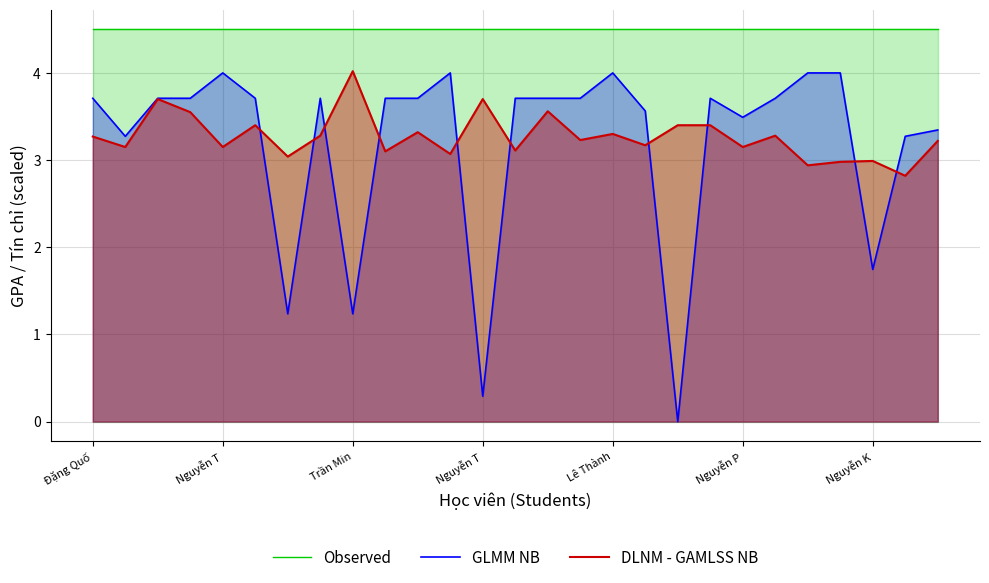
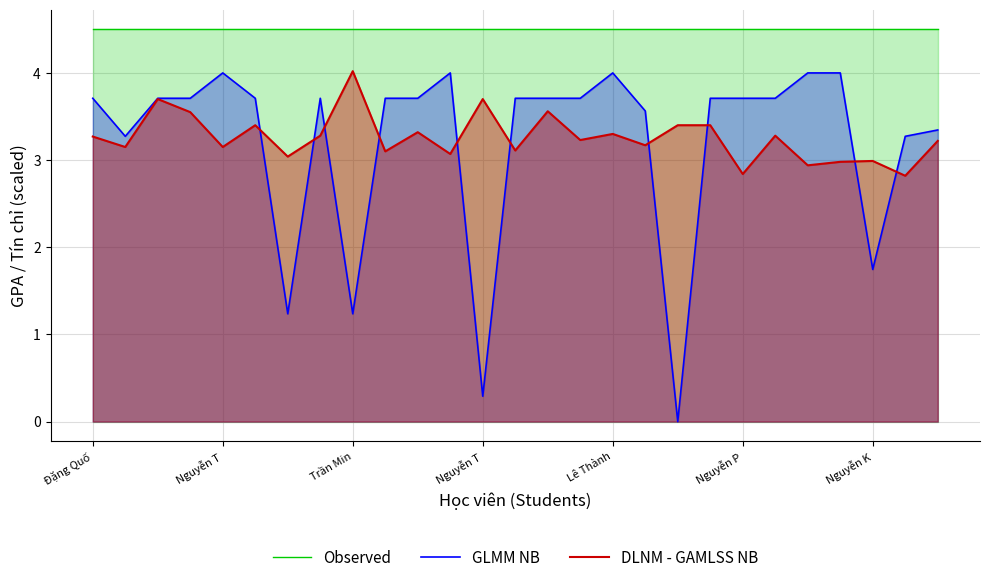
GLMM NB, Nguyễn P: 3.5 -> 3.7
DLNM - GAMLSS NB, Nguyễn P: 3.2 -> 2.8
